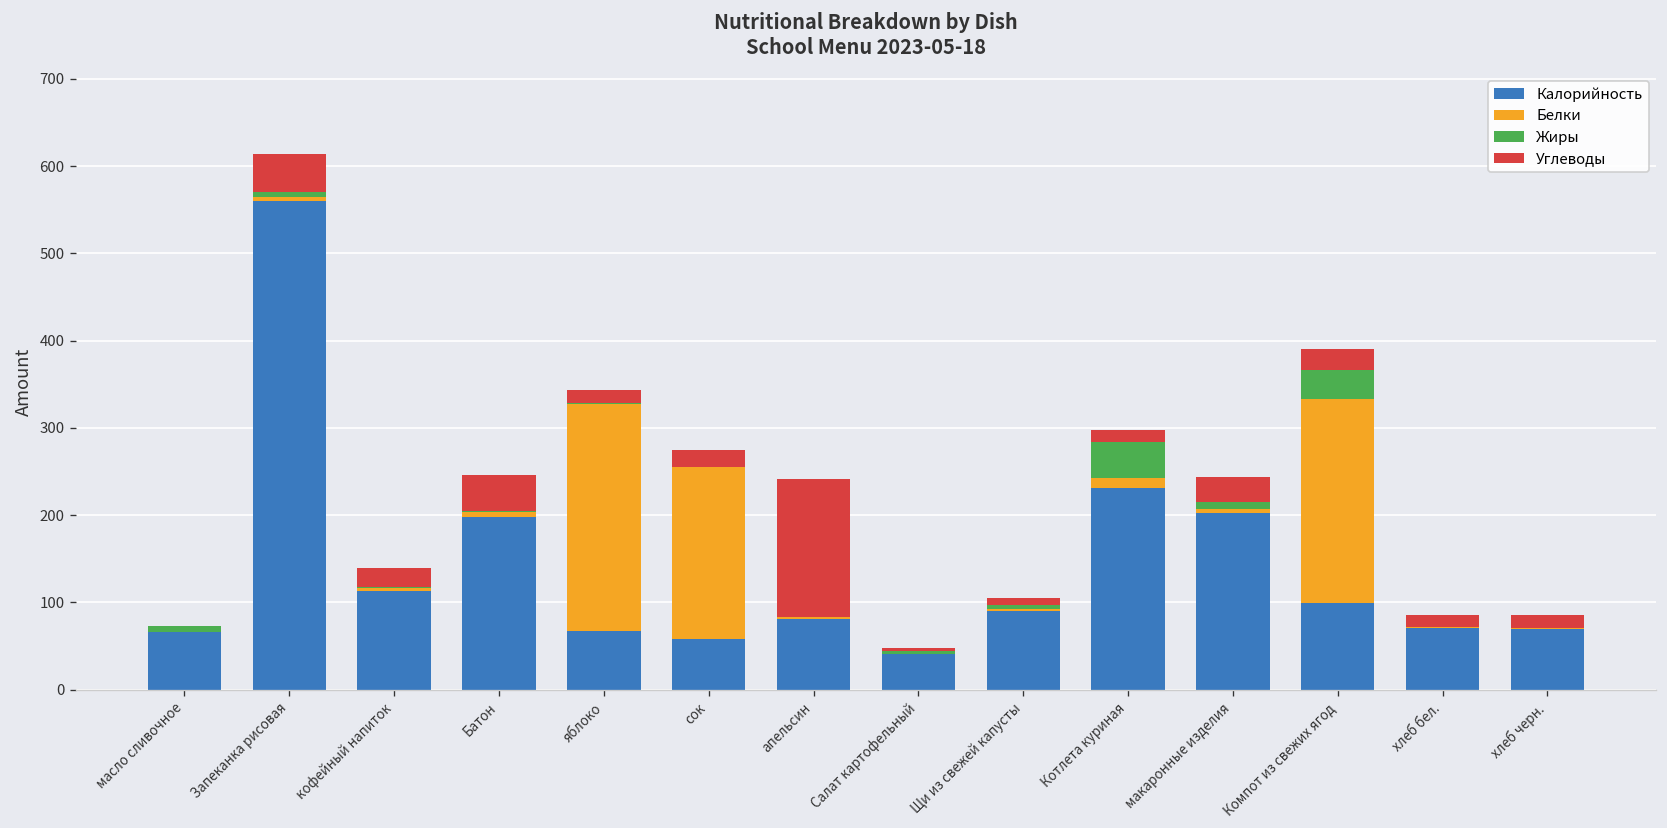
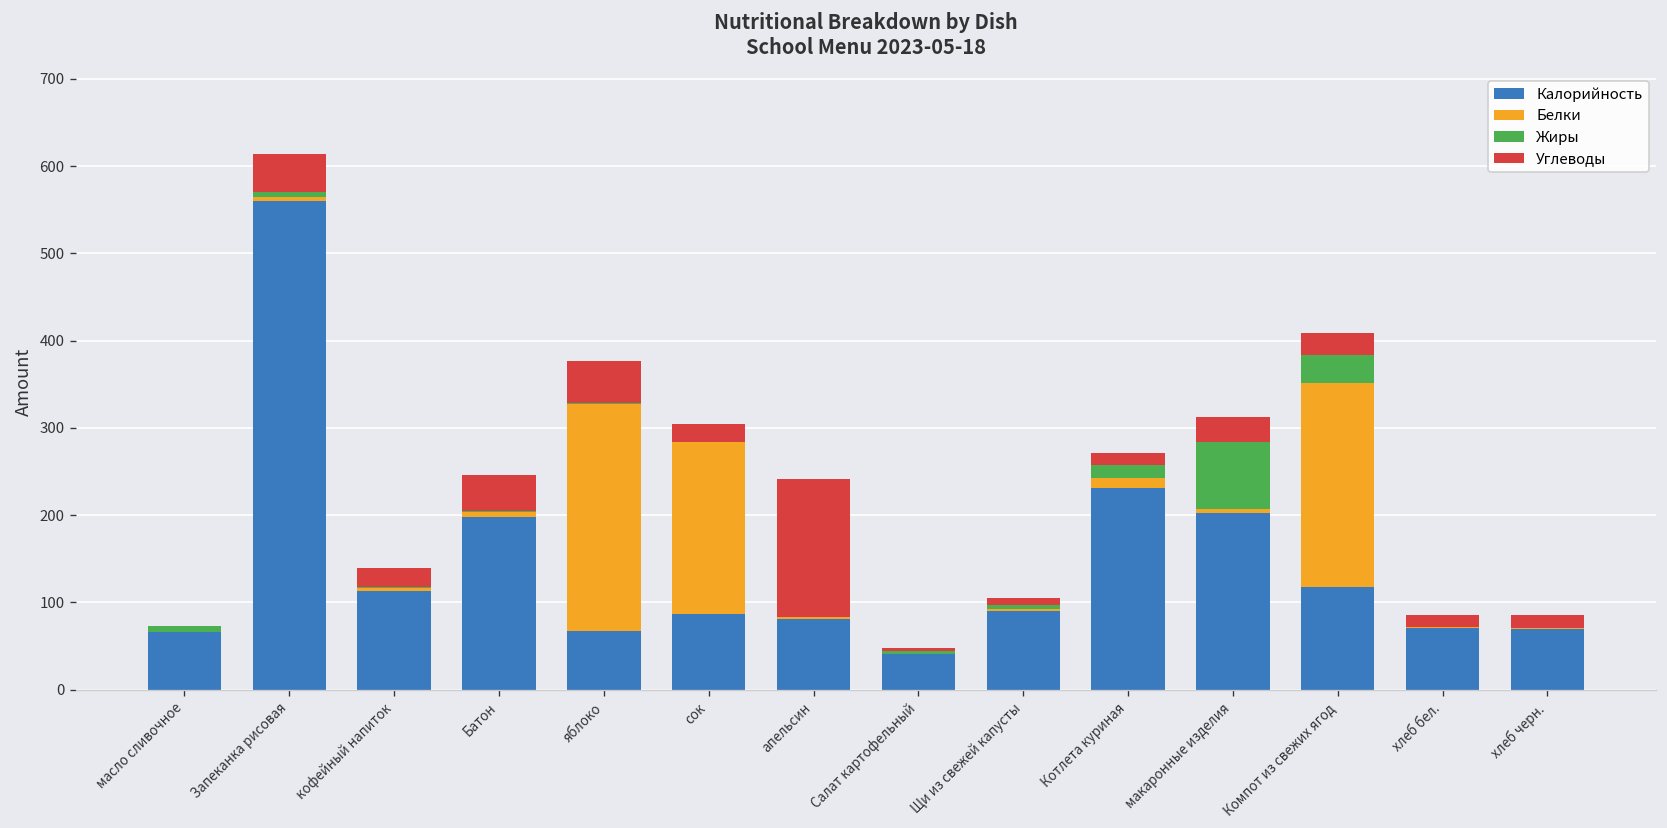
Углеводы, яблоко: 20 -> 50
Калорийность, сок: 60 -> 90
Жиры, Котлета куриная: 40 -> 10
Жиры, макаронные изделия: 10 -> 80
Калорийность, Компот из свежих ягод: 100 -> 120
